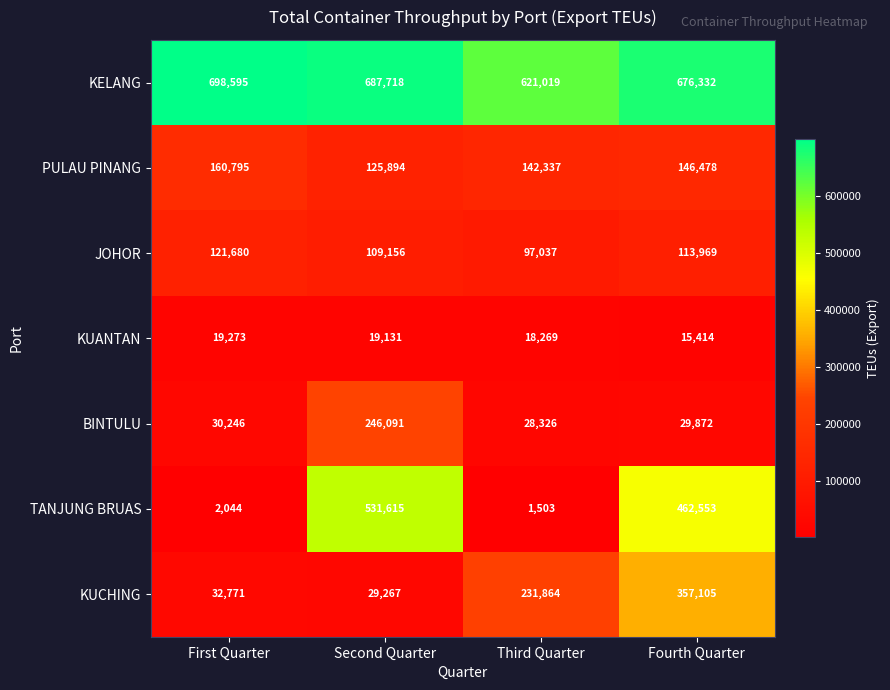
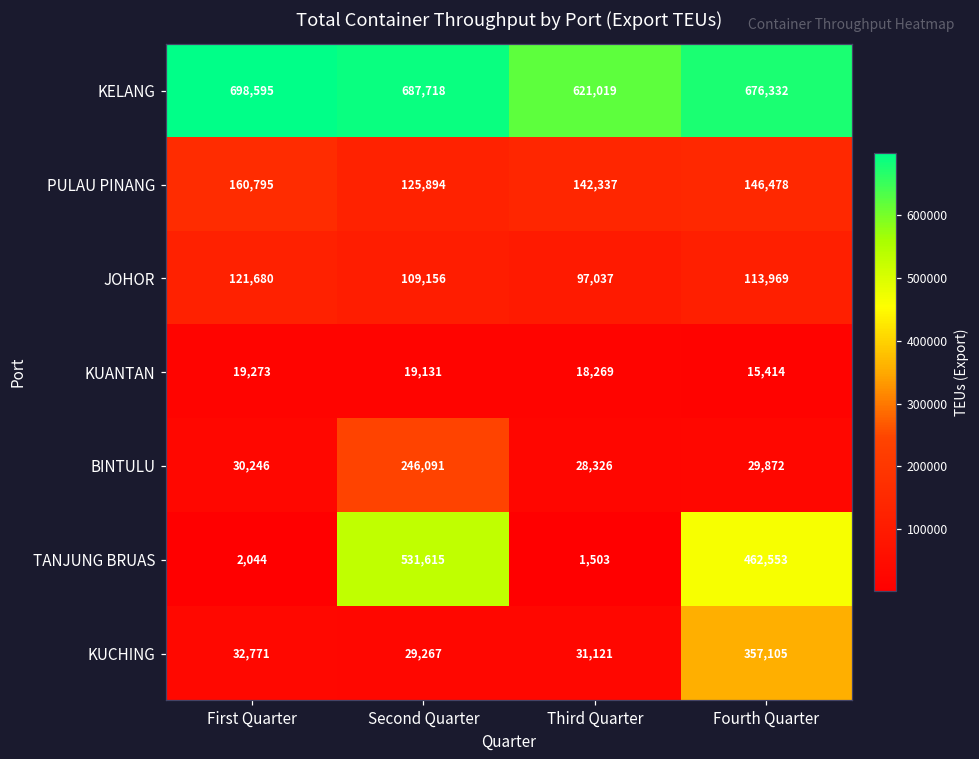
KUCHING, Third Quarter: 231,864 -> 31,121
